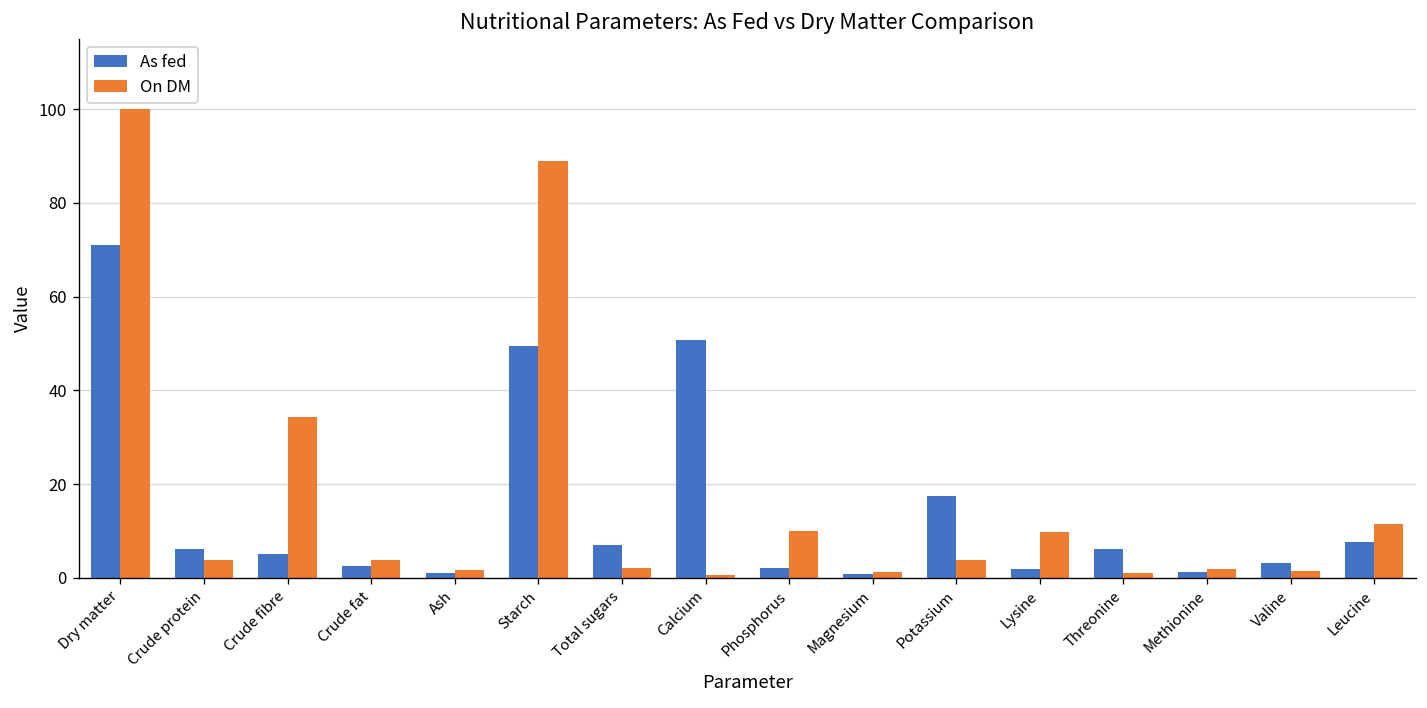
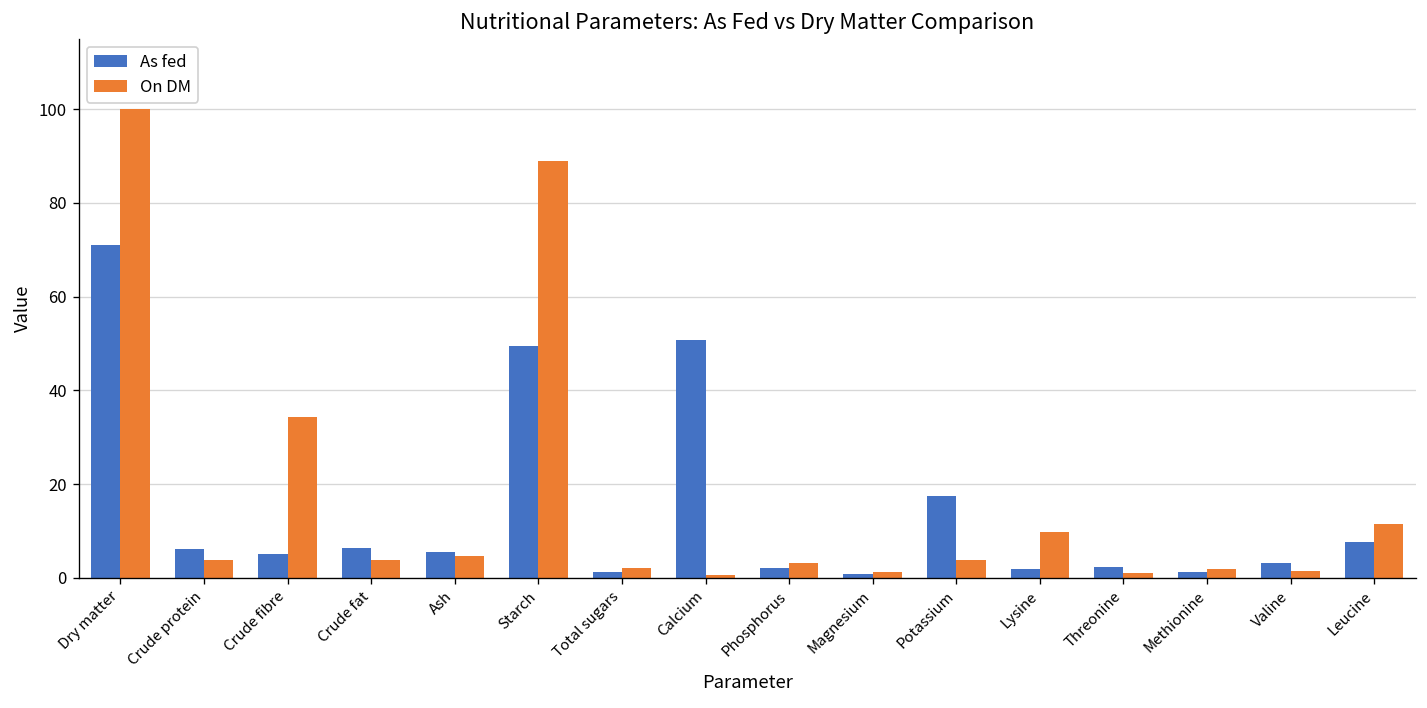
As fed, Crude fat: 3 -> 6
As fed, Ash: 1 -> 6
On DM, Ash: 2 -> 5
As fed, Total sugars: 7 -> 1
On DM, Phosphorus: 10 -> 3
As fed, Threonine: 6 -> 2
